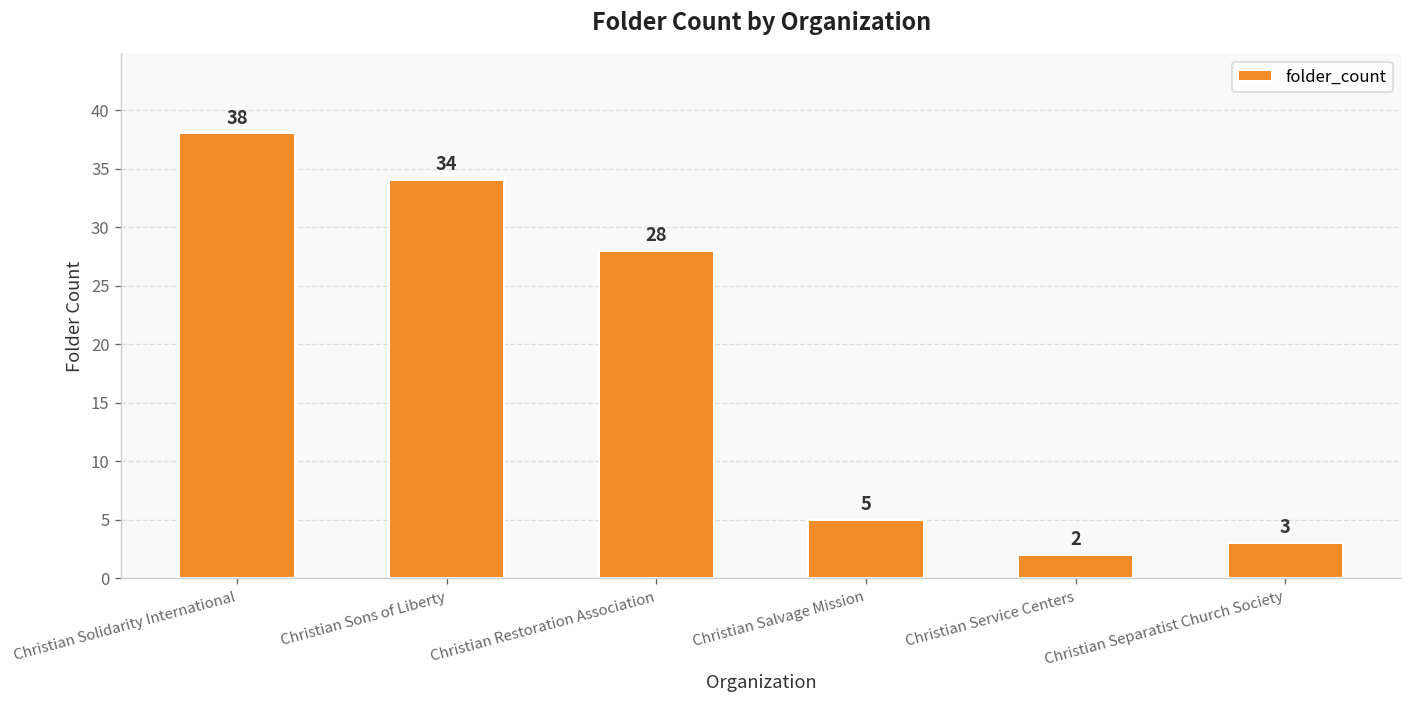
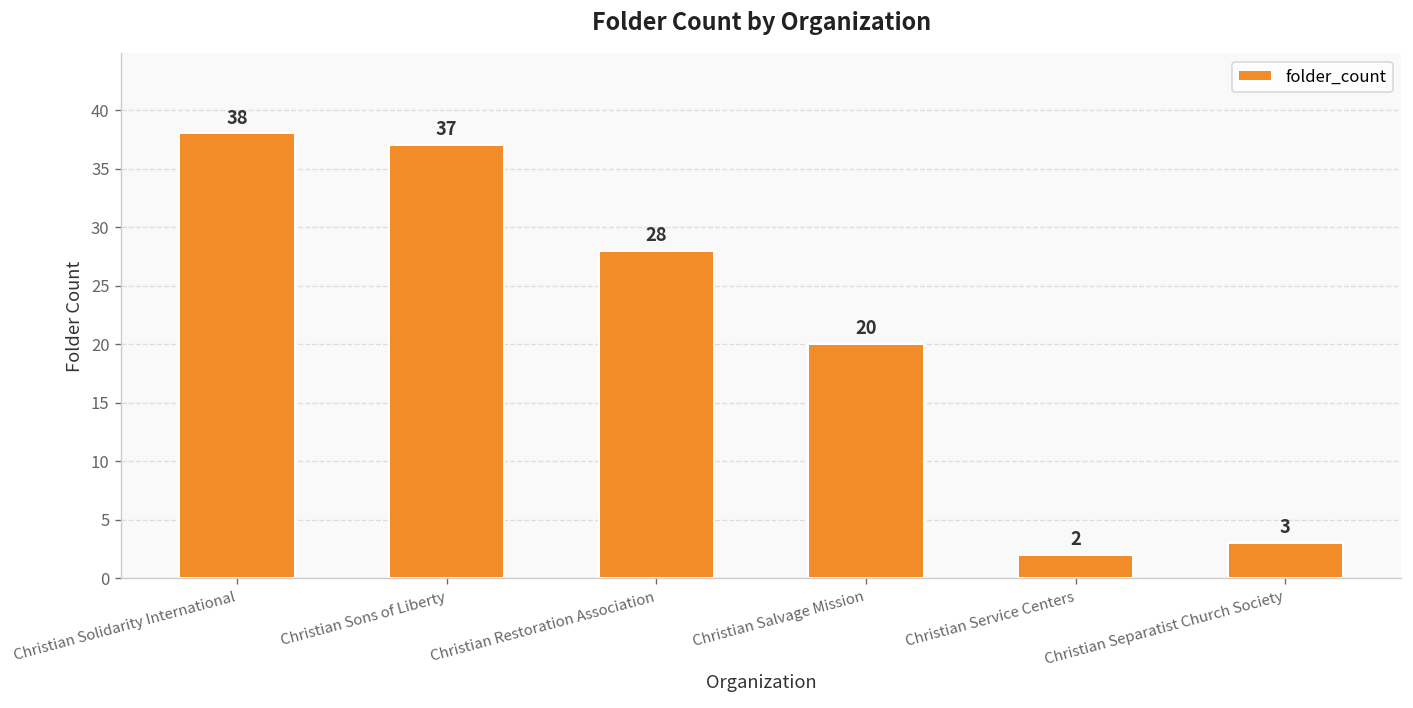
Christian Sons of Liberty: 34 -> 37
Christian Salvage Mission: 5 -> 20
